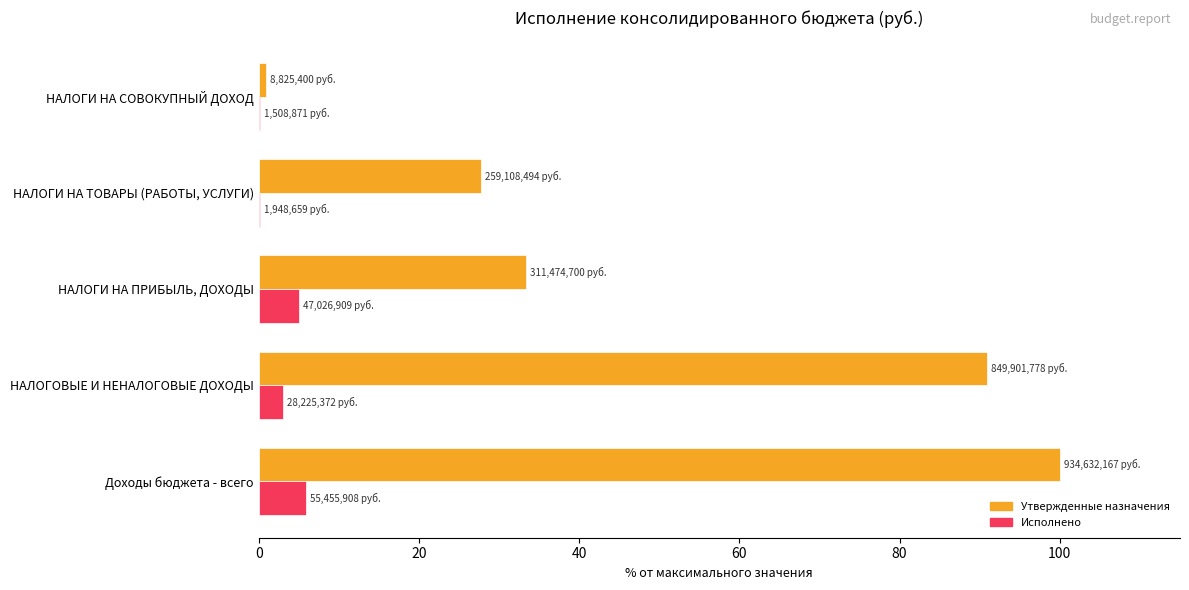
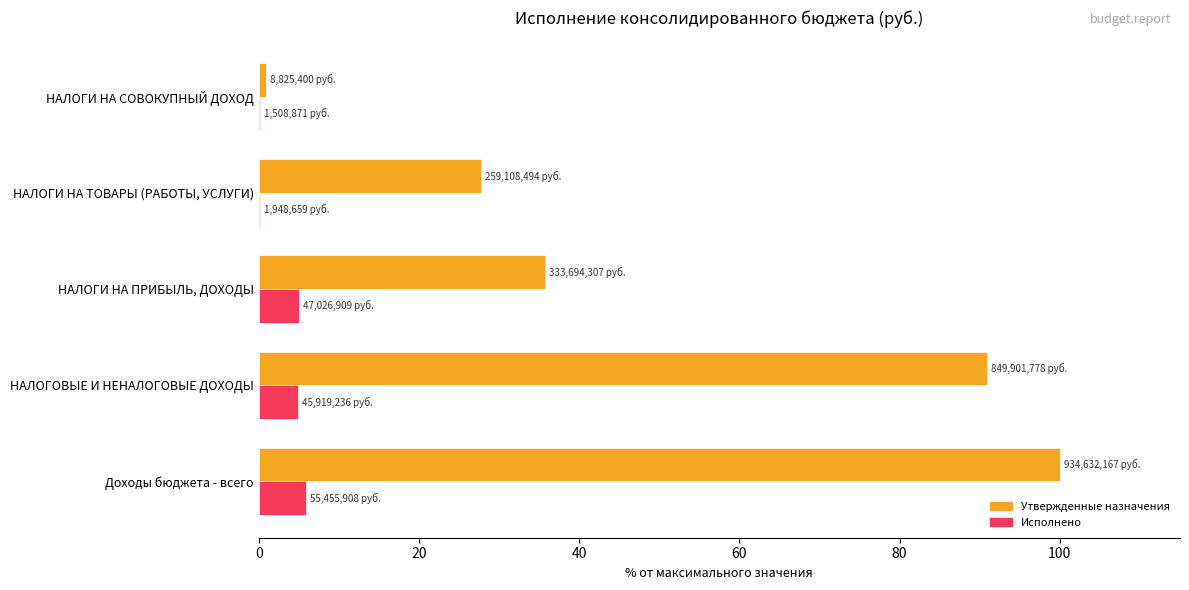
Утвержденные назначения, НАЛОГИ НА ПРИБЫЛЬ, ДОХОДЫ: 311,474,700 -> 333,694,307
Исполнено, НАЛОГОВЫЕ И НЕНАЛОГОВЫЕ ДОХОДЫ: 28,225,372 -> 45,919,236
